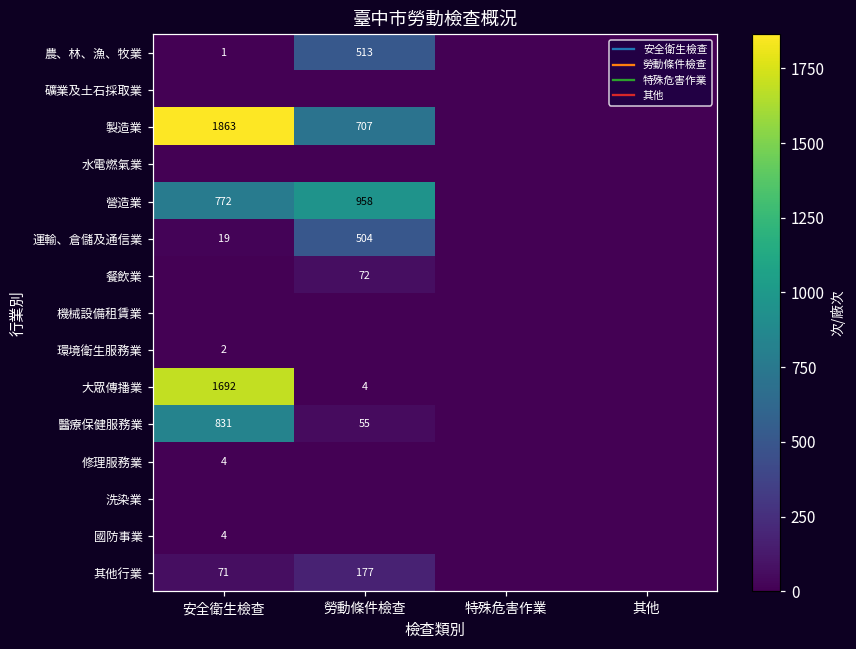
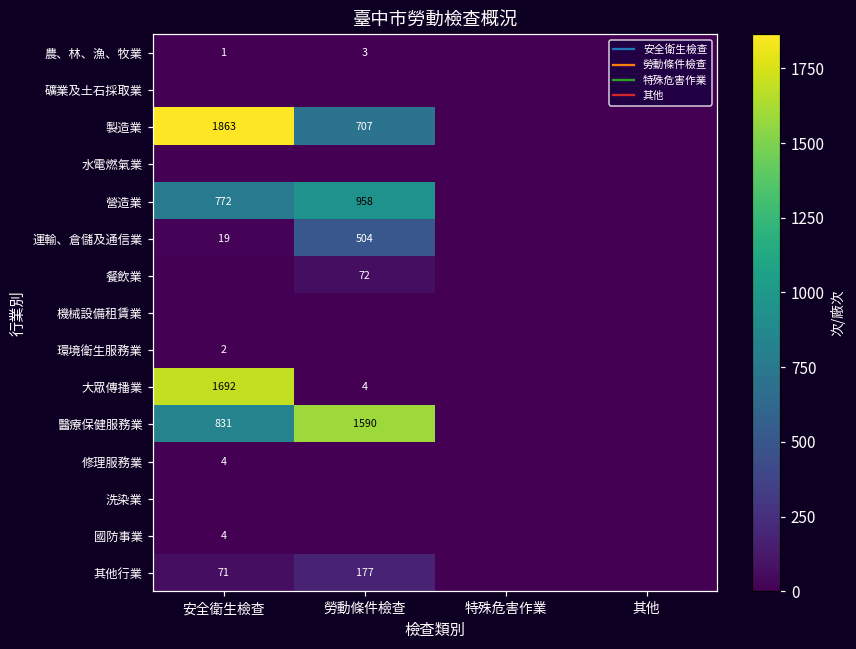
農、林、漁、牧業, 勞動條件檢查: 513 -> 3
醫療保健服務業, 勞動條件檢查: 55 -> 1590
